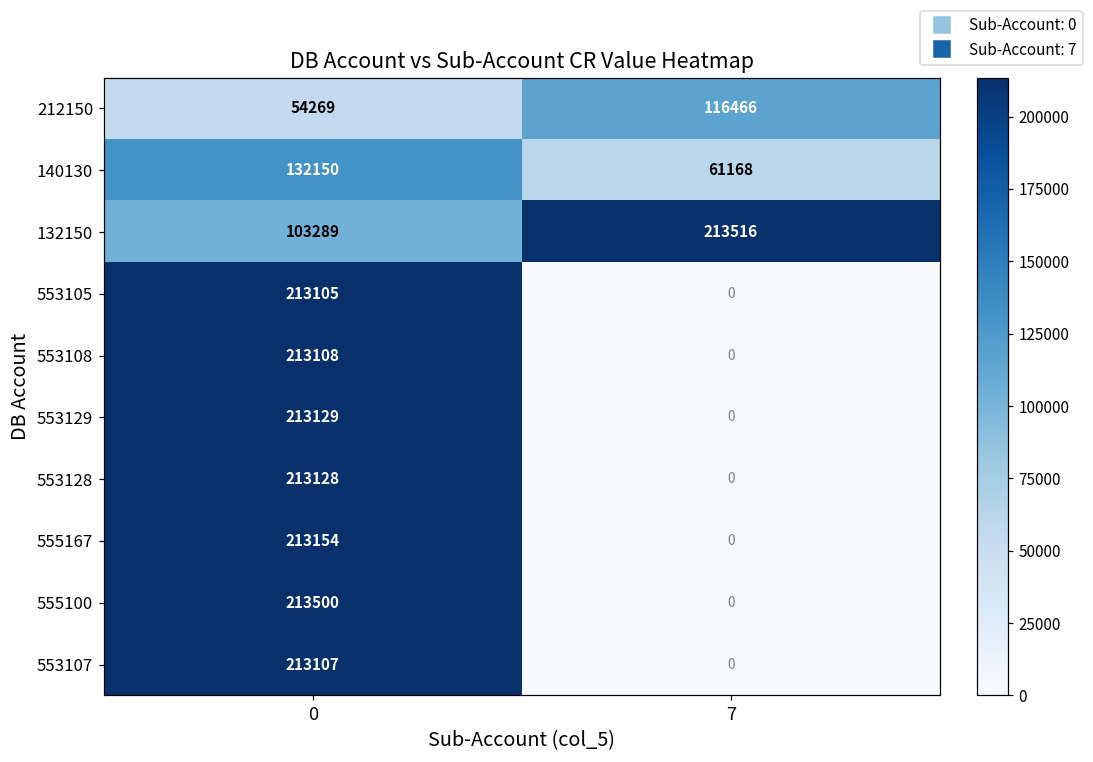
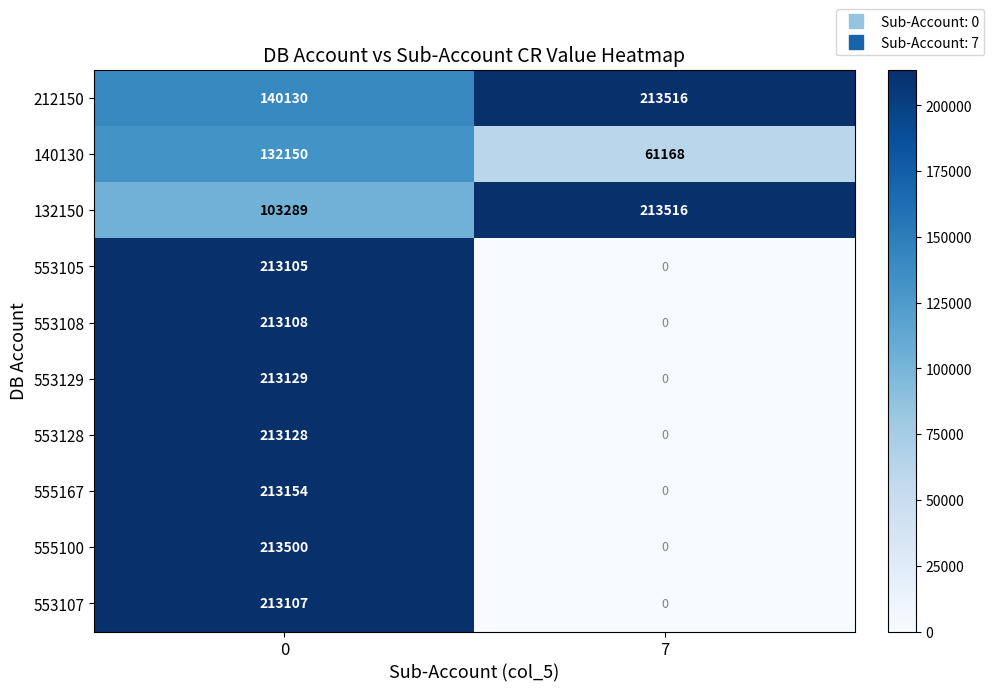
212150, 0: 54269 -> 140130
212150, 7: 116466 -> 213516
